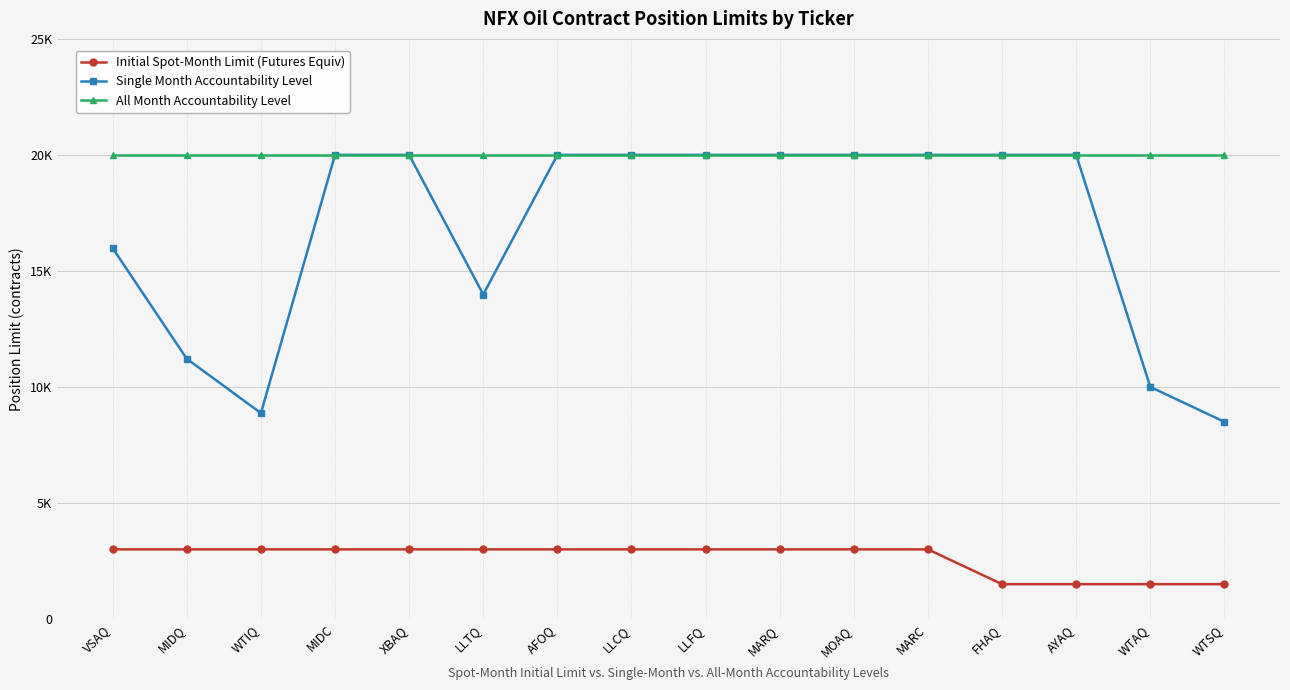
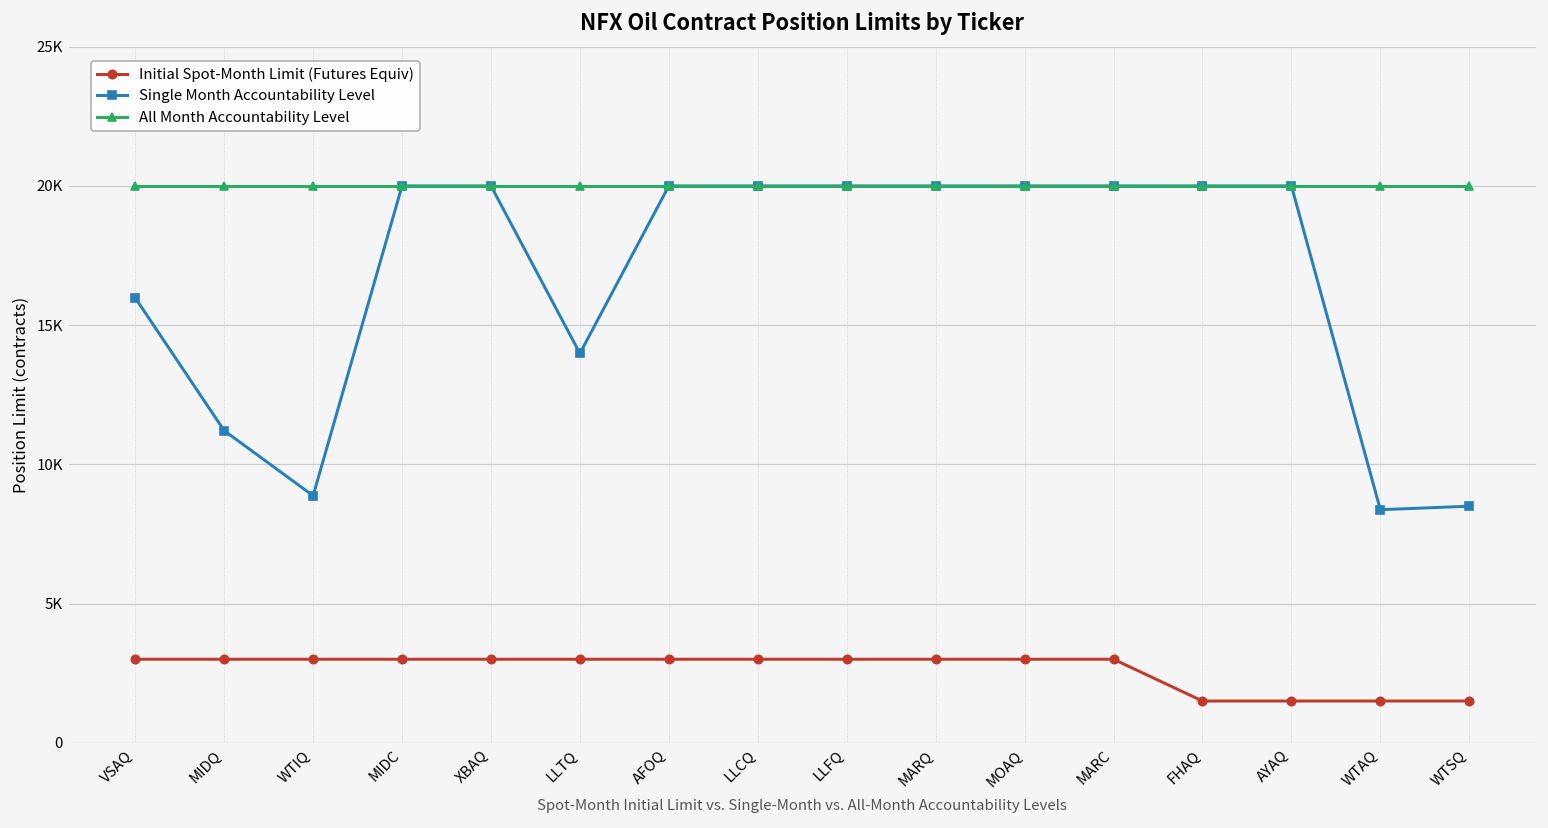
Single Month Accountability Level, WTAQ: 10000 -> 8400
